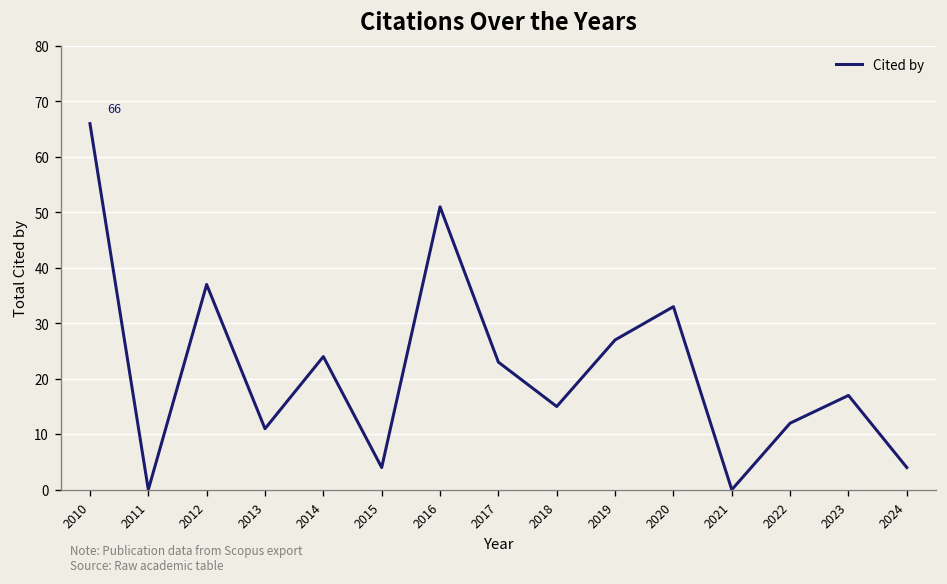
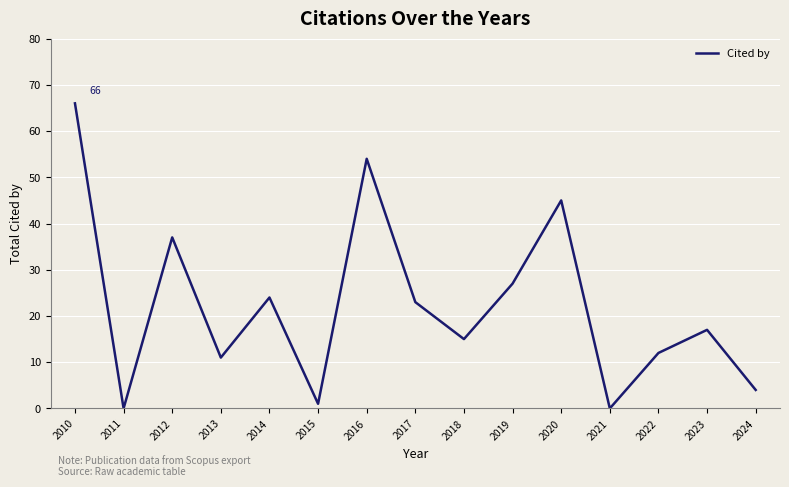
2015: 4 -> 1
2016: 51 -> 54
2020: 33 -> 45
